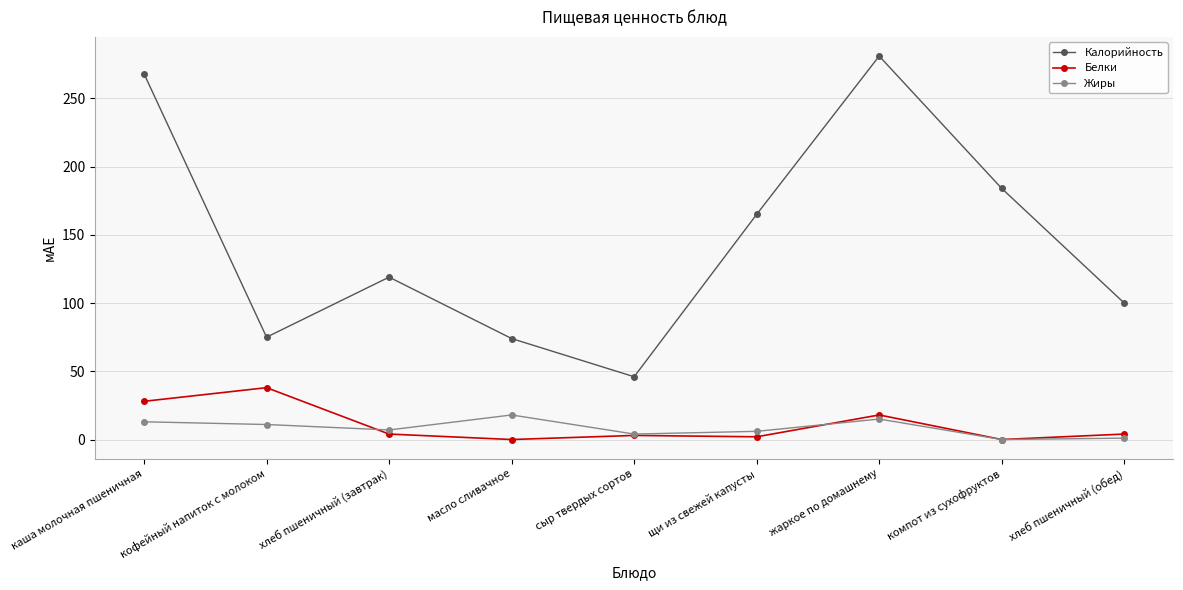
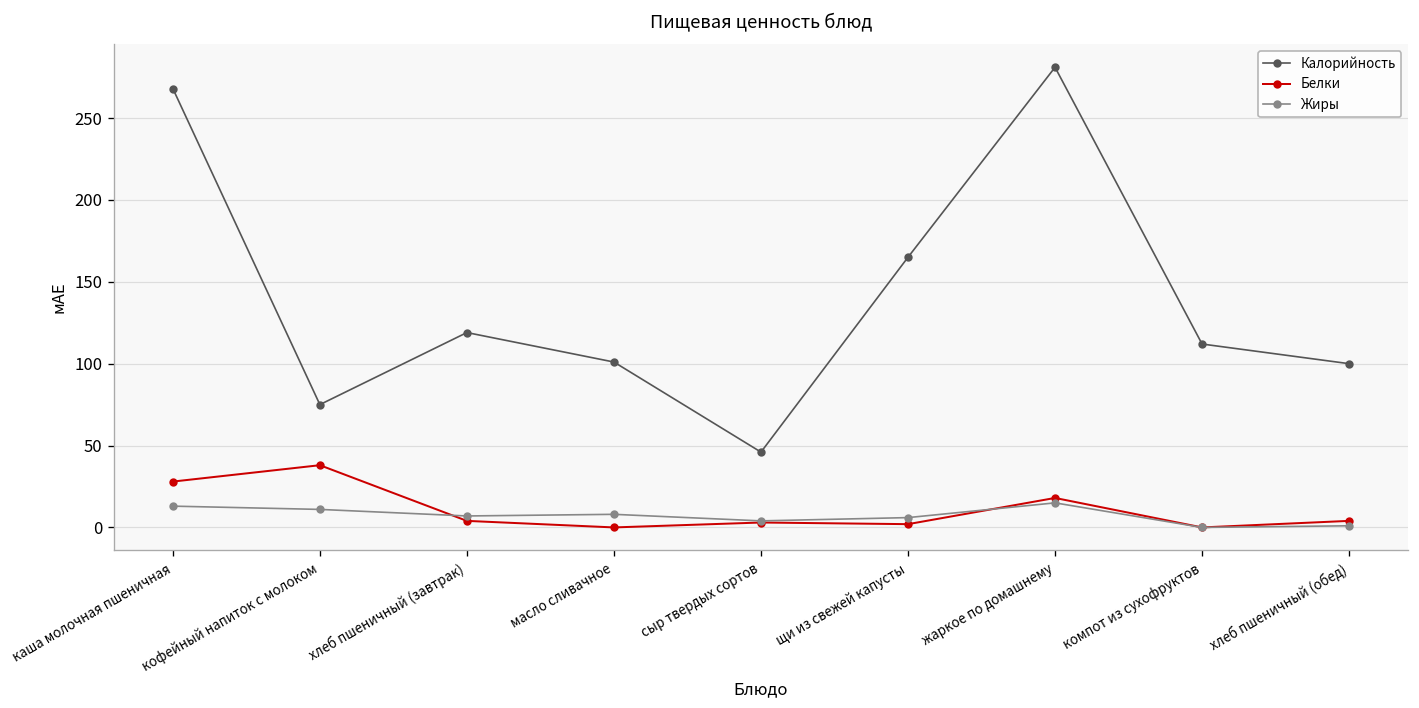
Калорийность, масло сливачное: 74 -> 101
Жиры, масло сливачное: 18 -> 8
Калорийность, компот из сухофруктов: 184 -> 112
